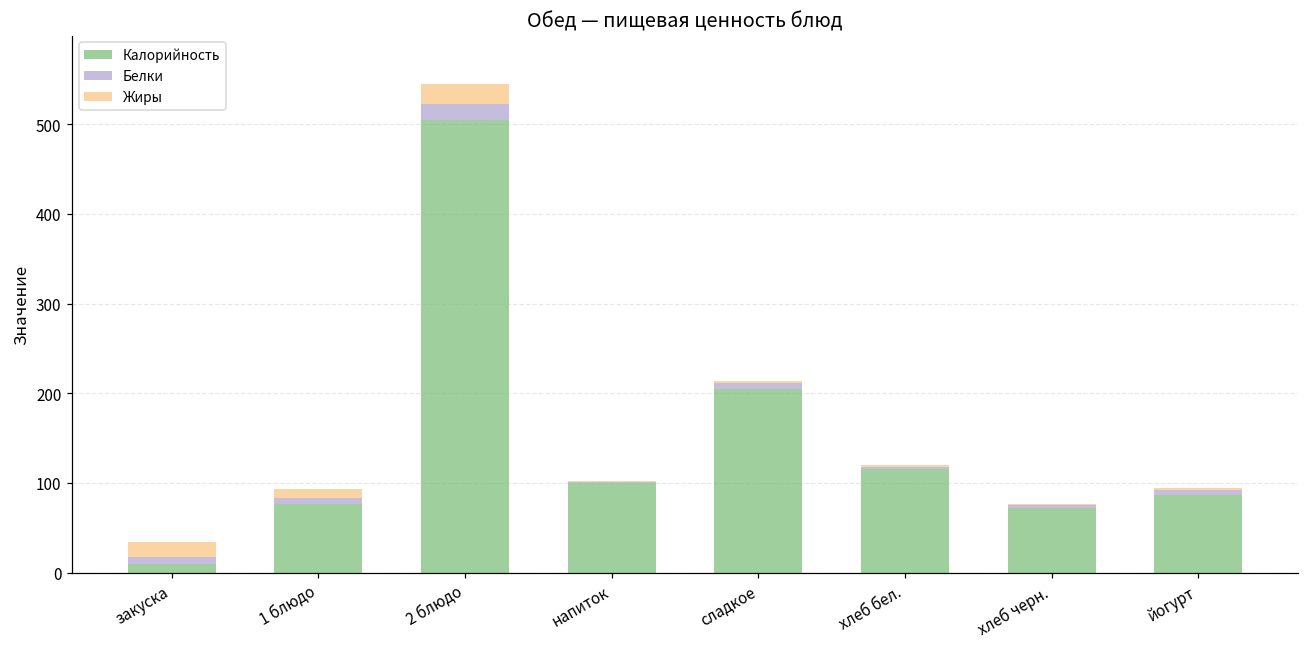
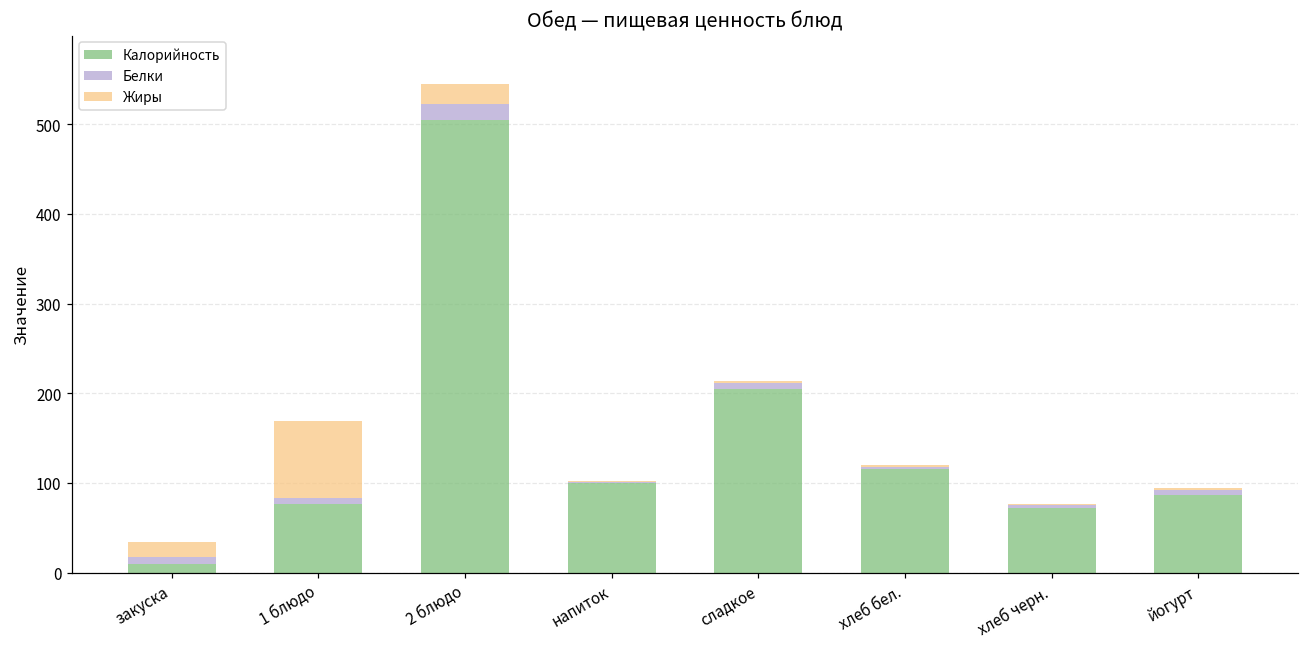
Жиры, 1 блюдо: 10 -> 90
